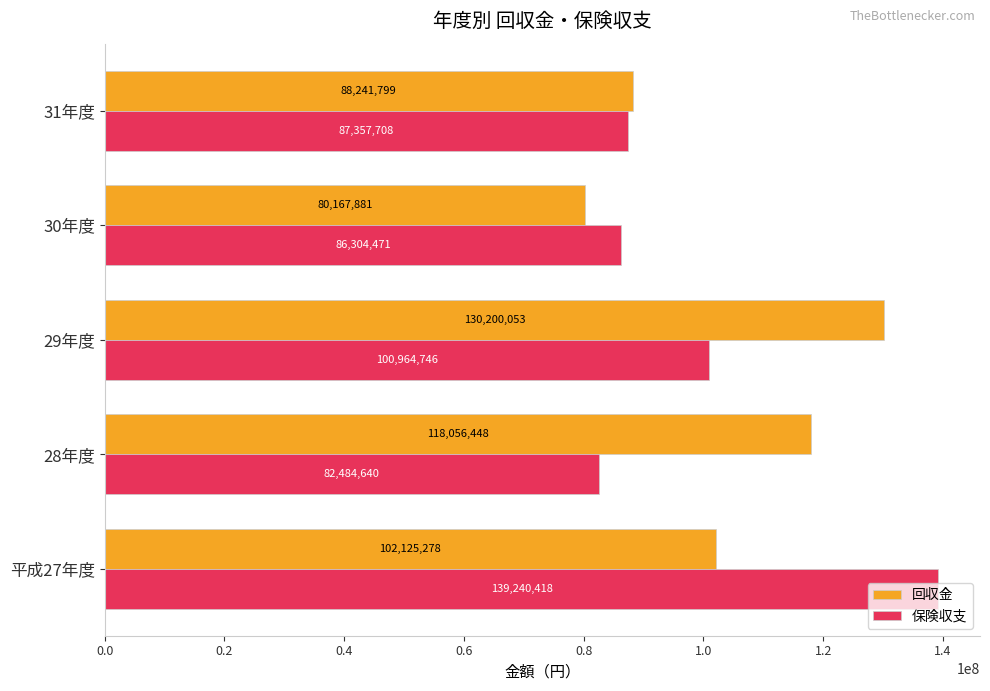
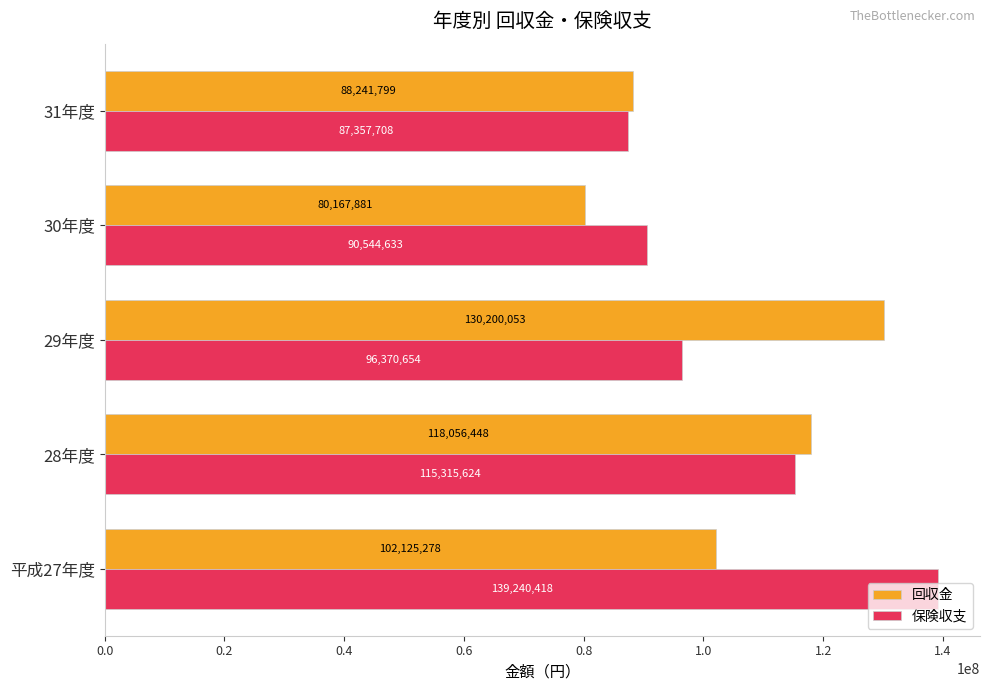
保険収支, 30年度: 86,304,471 -> 90,544,633
保険収支, 29年度: 100,964,746 -> 96,370,654
保険収支, 28年度: 82,484,640 -> 115,315,624
